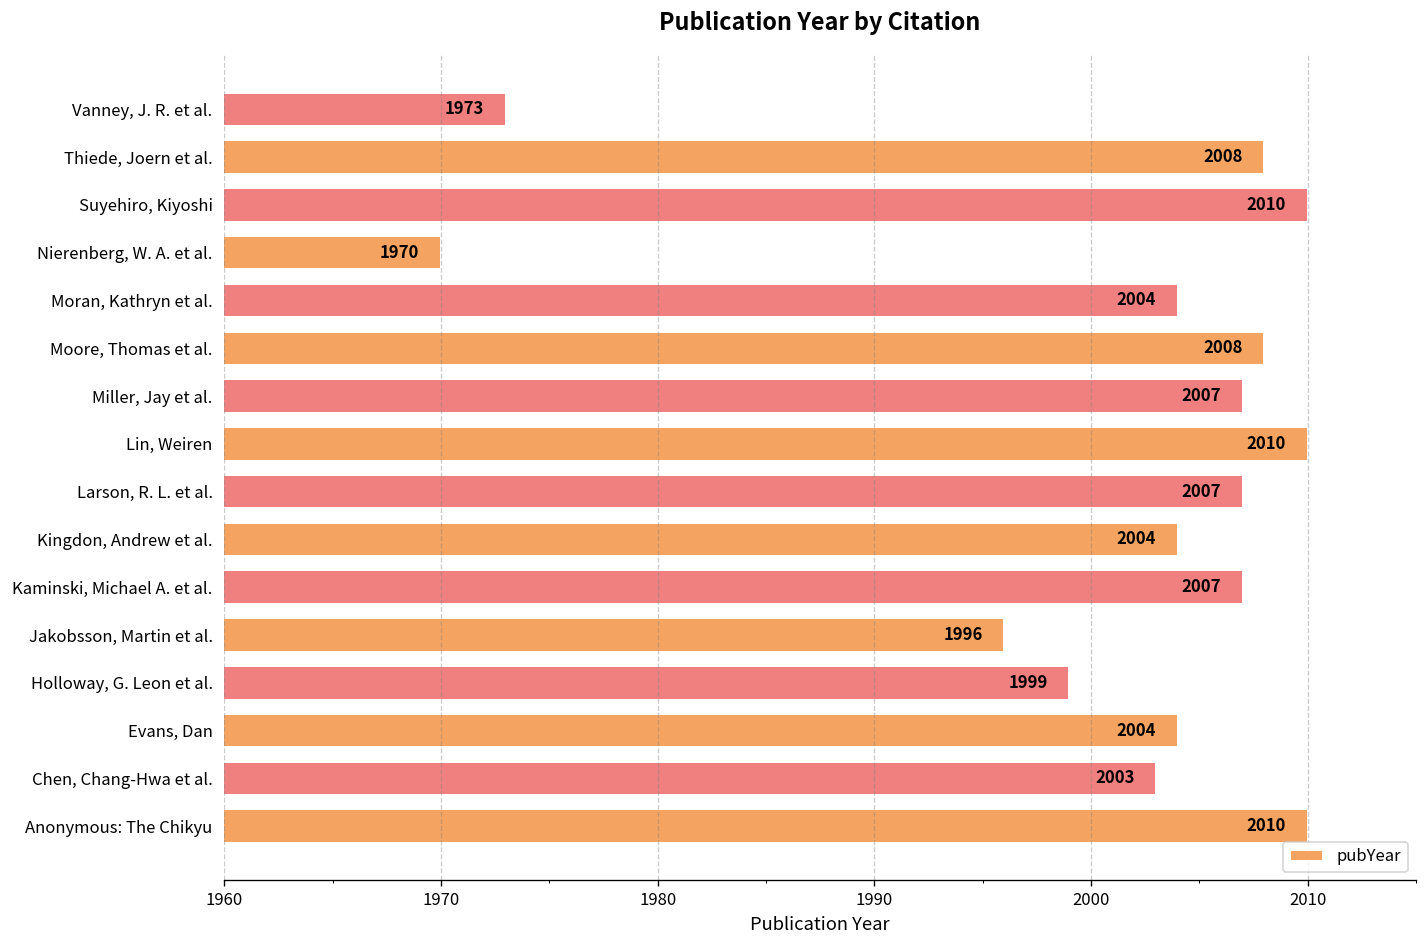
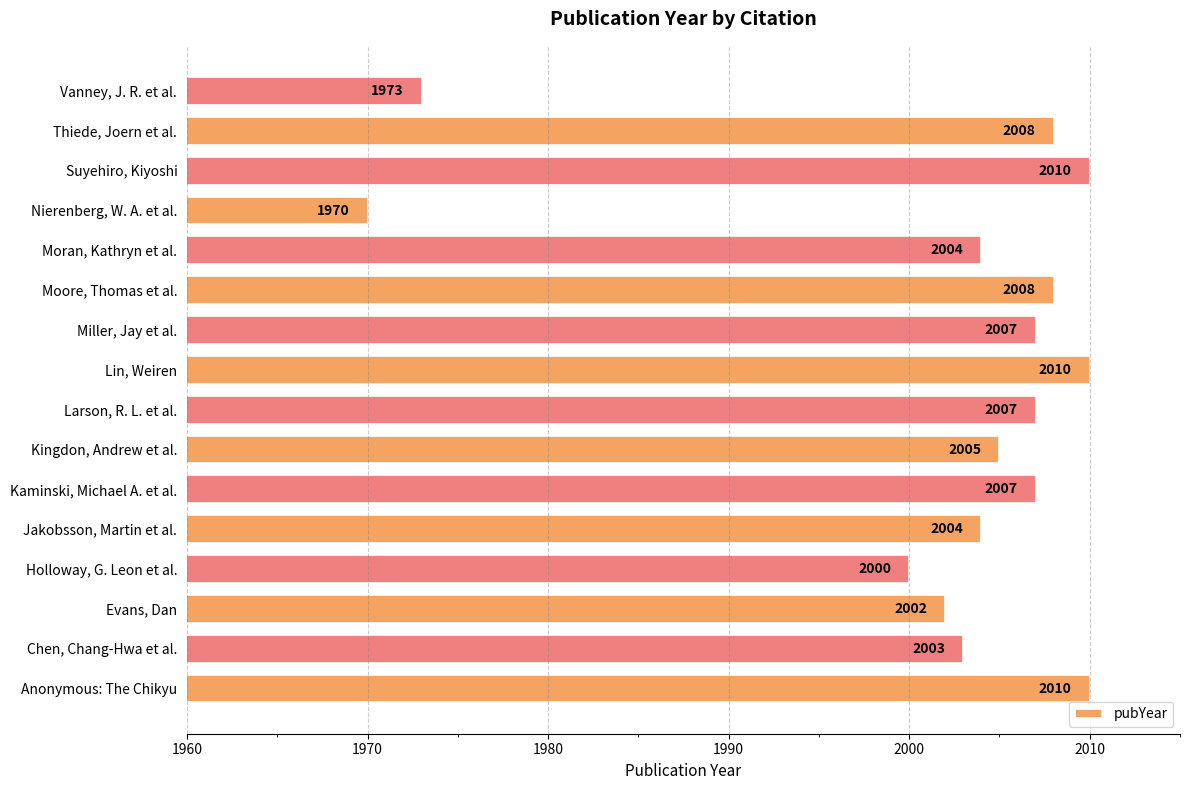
Kingdon, Andrew et al.: 2004 -> 2005
Jakobsson, Martin et al.: 1996 -> 2004
Holloway, G. Leon et al.: 1999 -> 2000
Evans, Dan: 2004 -> 2002
